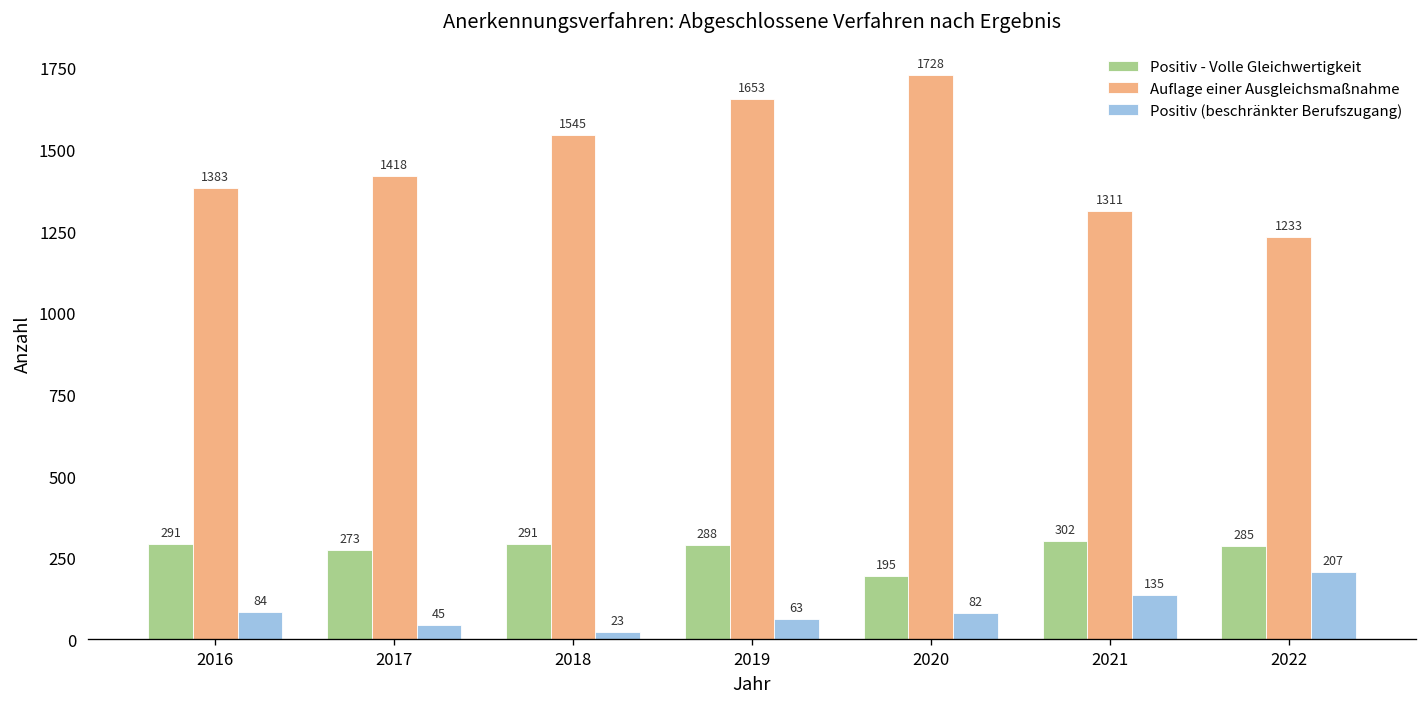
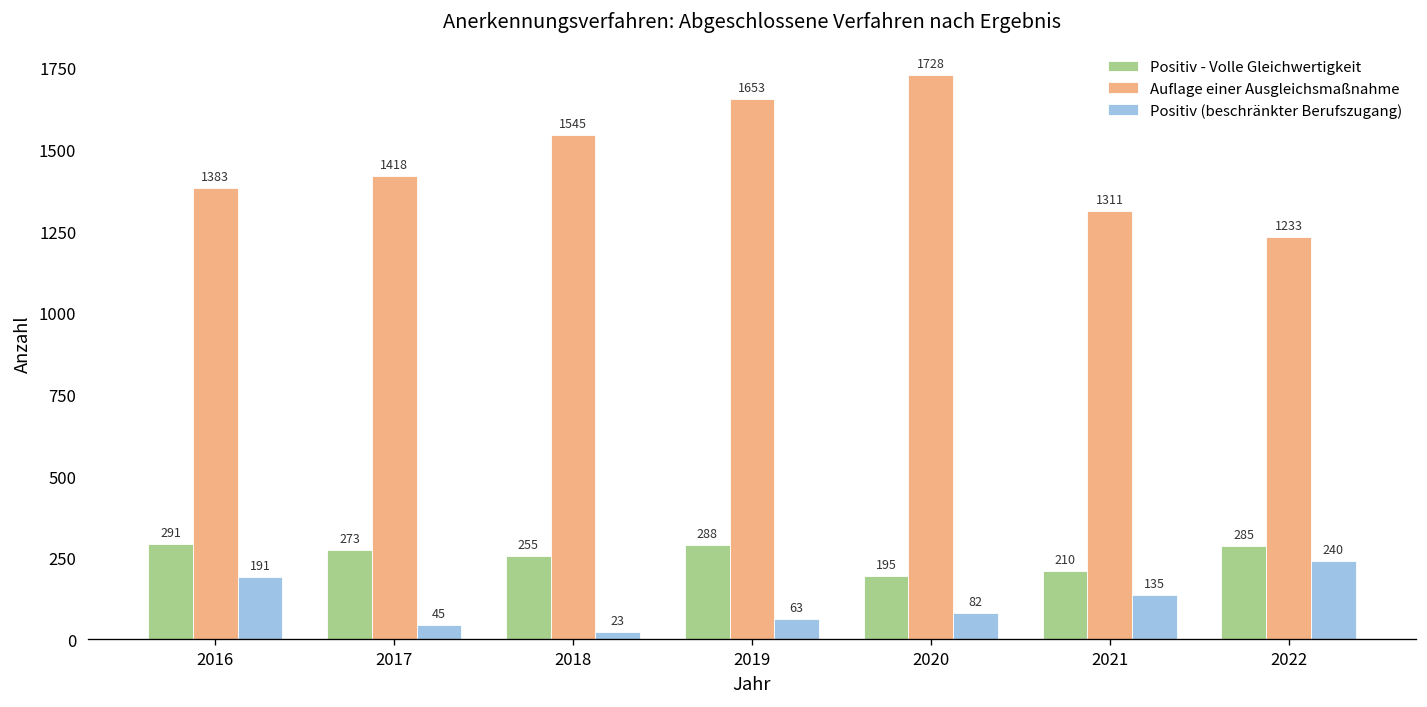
Positiv (beschränkter Berufszugang), 2016: 84 -> 191
Positiv - Volle Gleichwertigkeit, 2018: 291 -> 255
Positiv - Volle Gleichwertigkeit, 2021: 302 -> 210
Positiv (beschränkter Berufszugang), 2022: 207 -> 240
